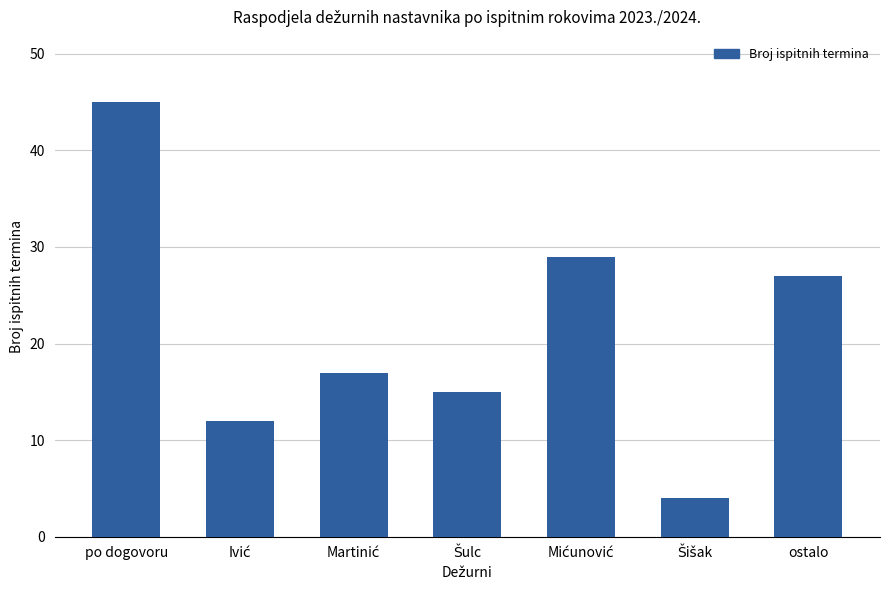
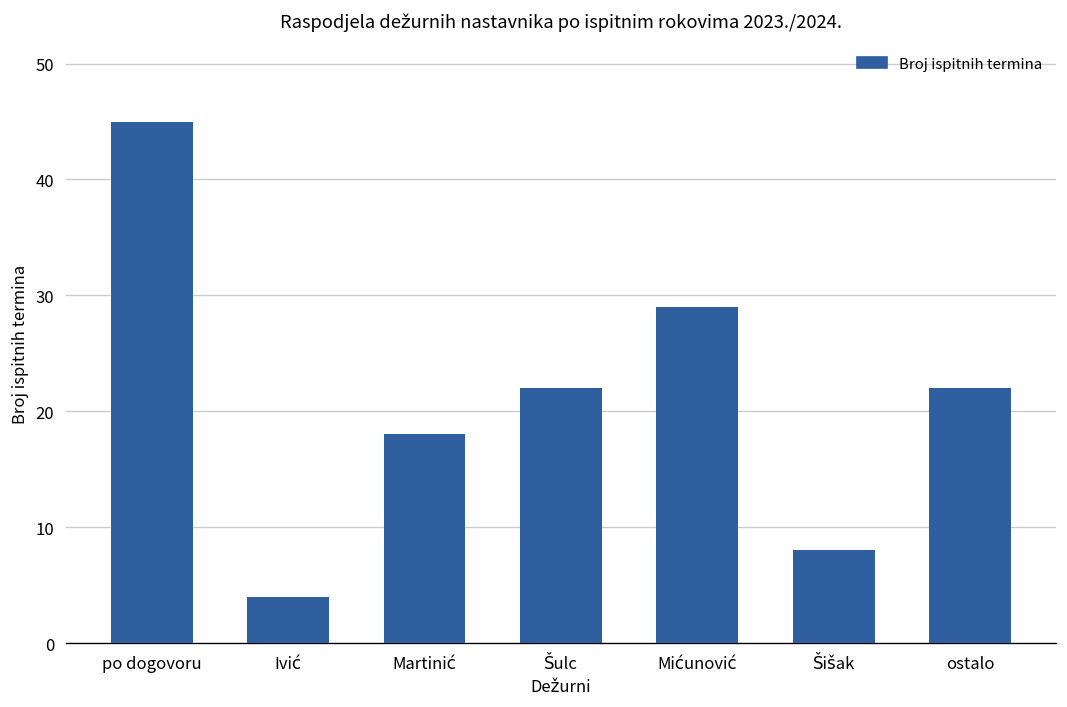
Ivić: 12 -> 4
Martinić: 17 -> 18
Šulc: 15 -> 22
Šišak: 4 -> 8
ostalo: 27 -> 22
